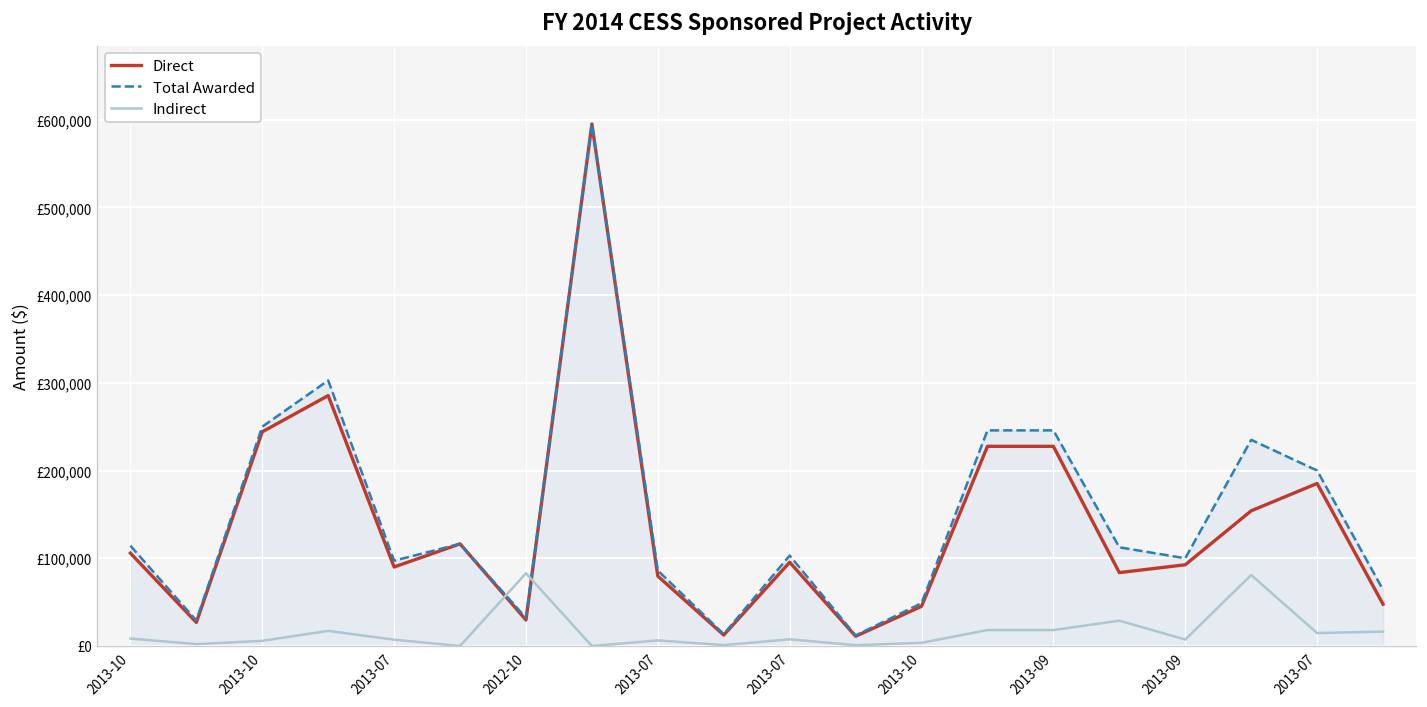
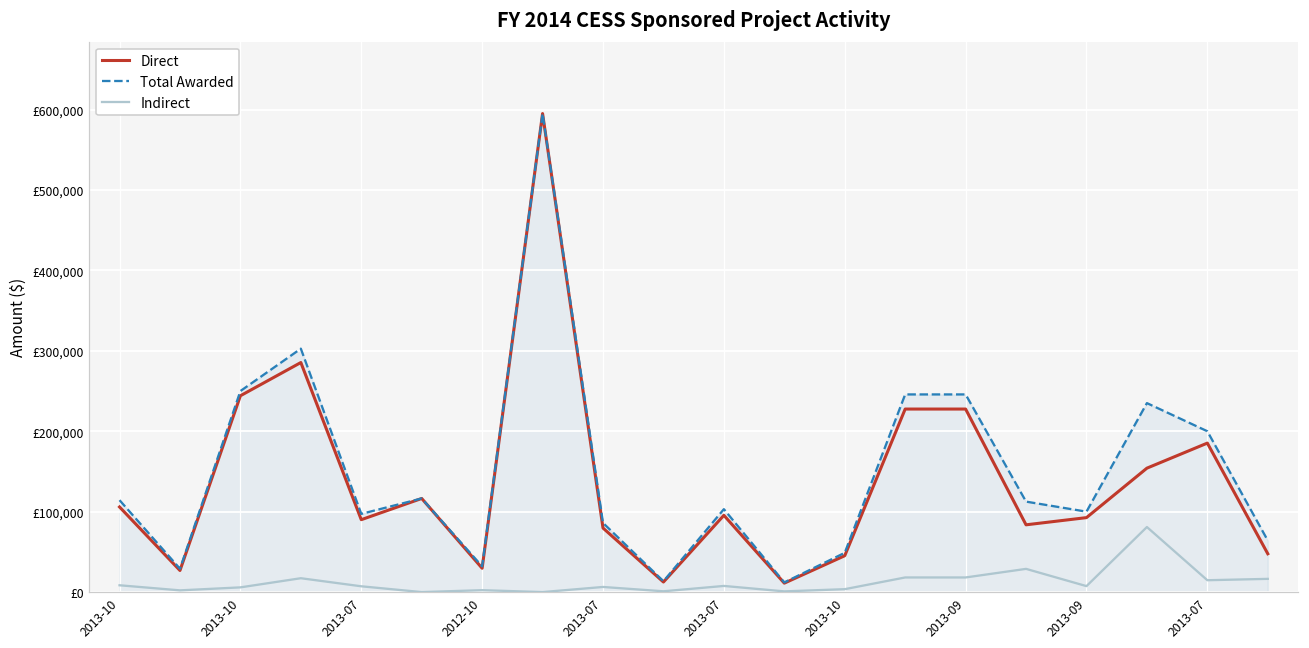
Indirect, 2012-10: £80,000 -> £0
